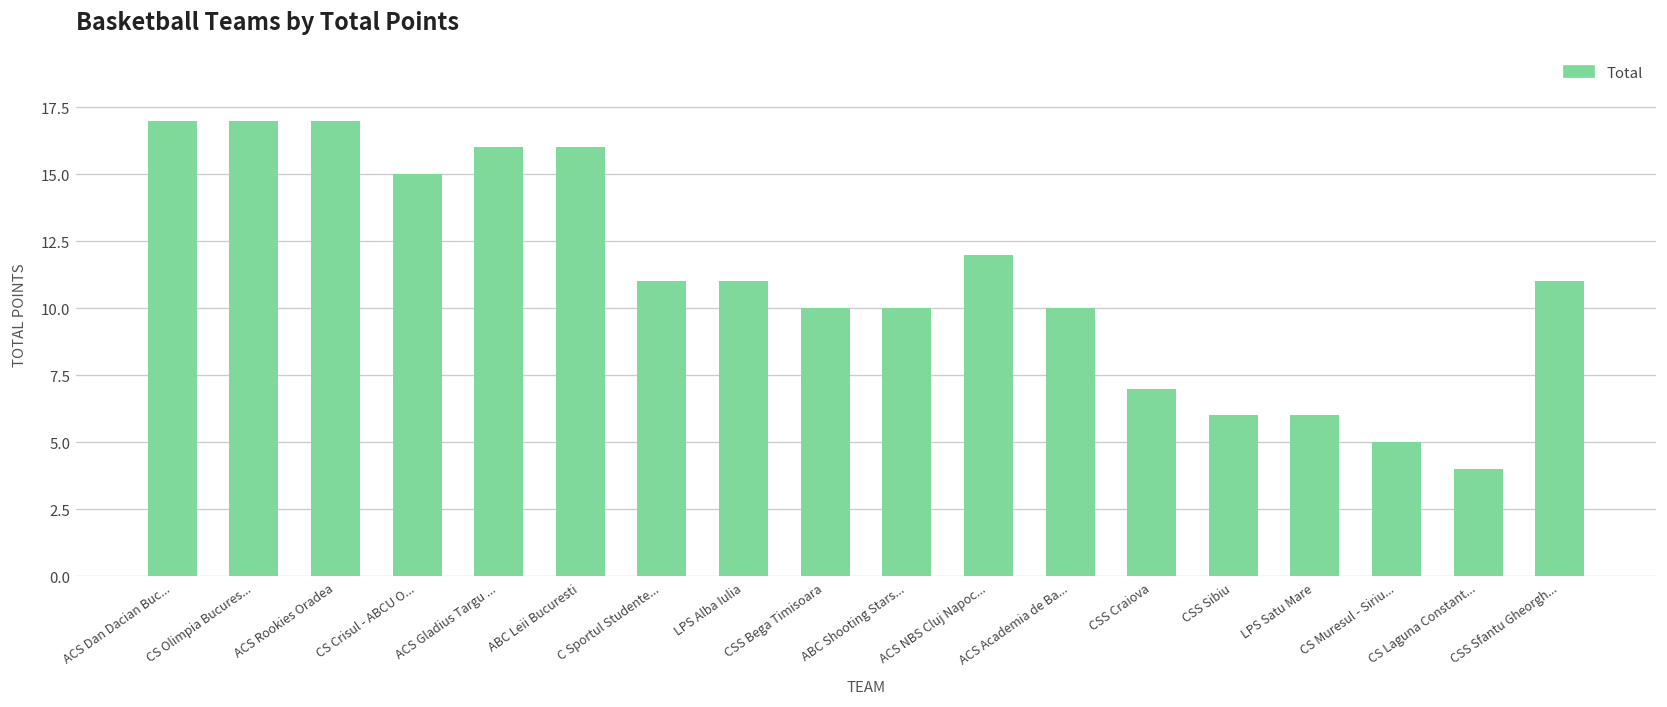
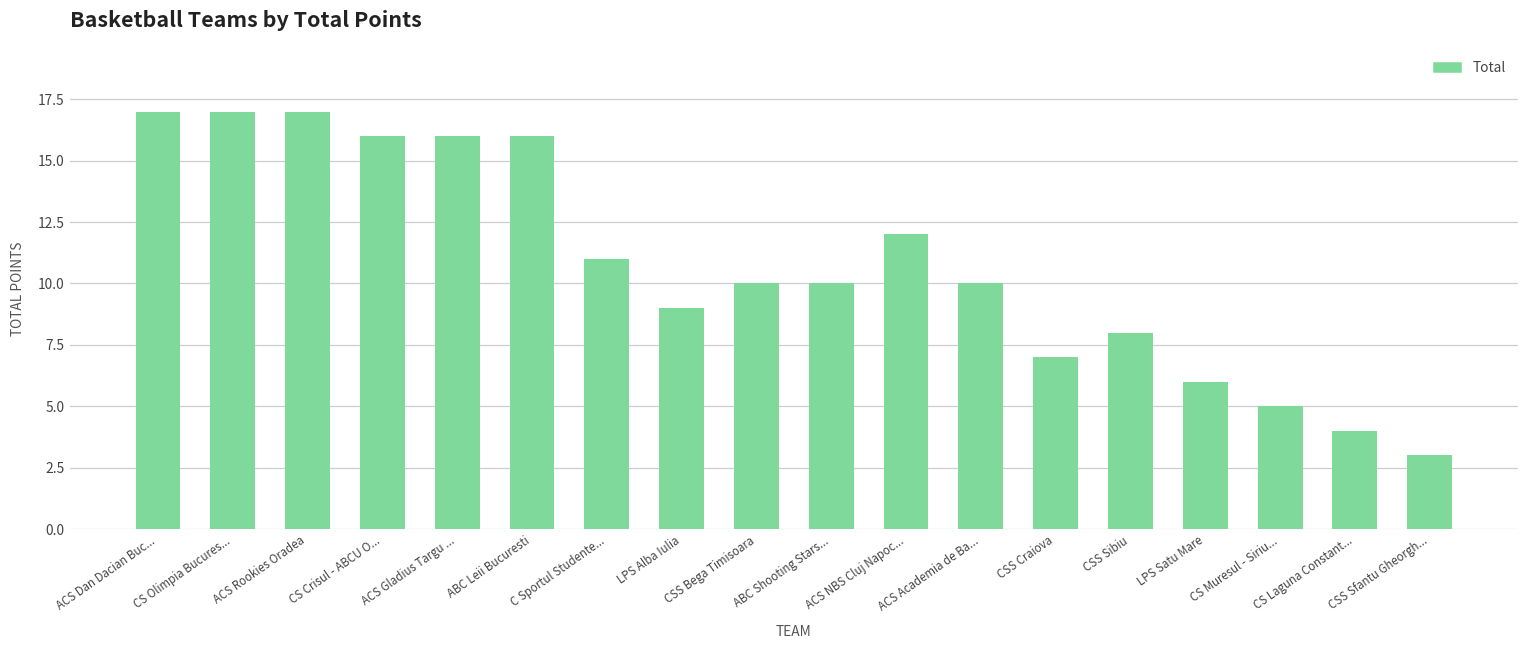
CS Crisul - ABCU O...: 15 -> 16
LPS Alba Iulia: 11 -> 9
CSS Sibiu: 6 -> 8
CSS Sfantu Gheorgh...: 11 -> 3
